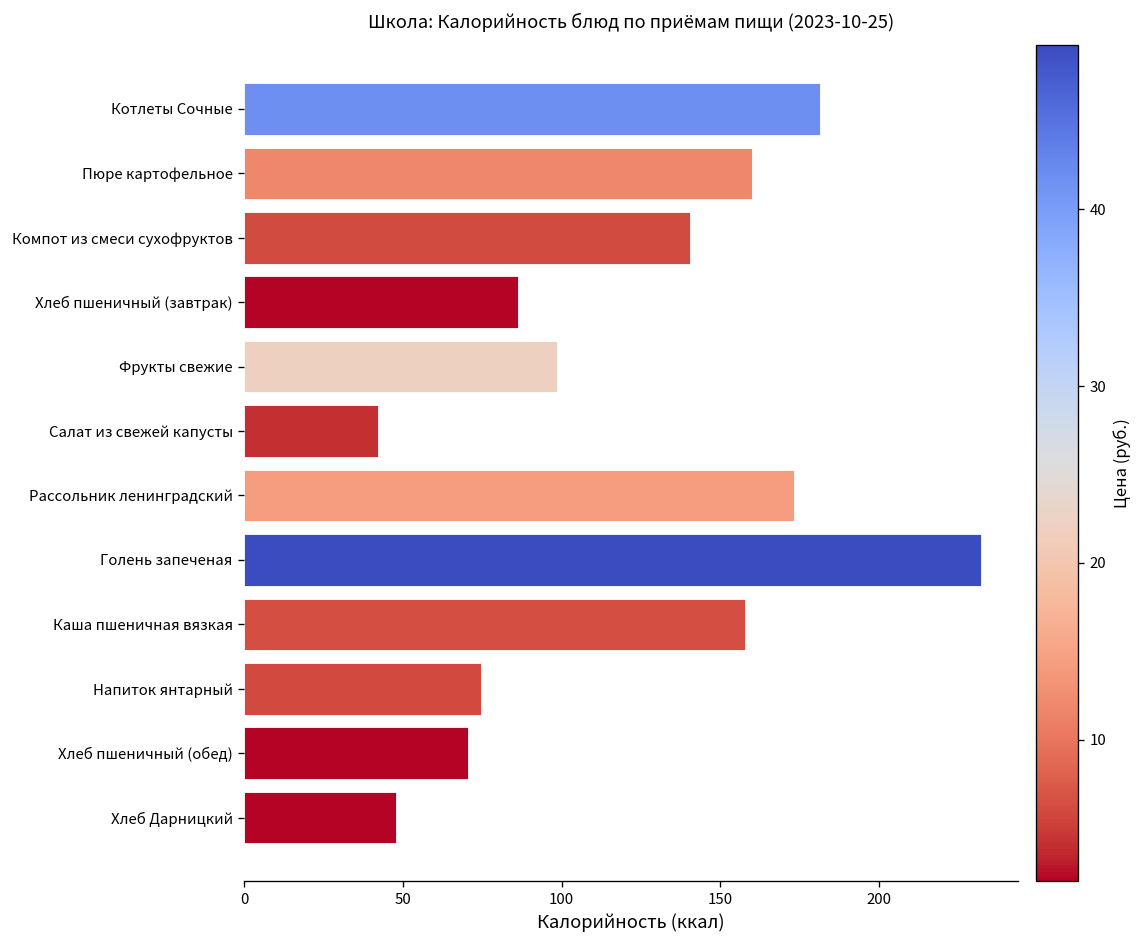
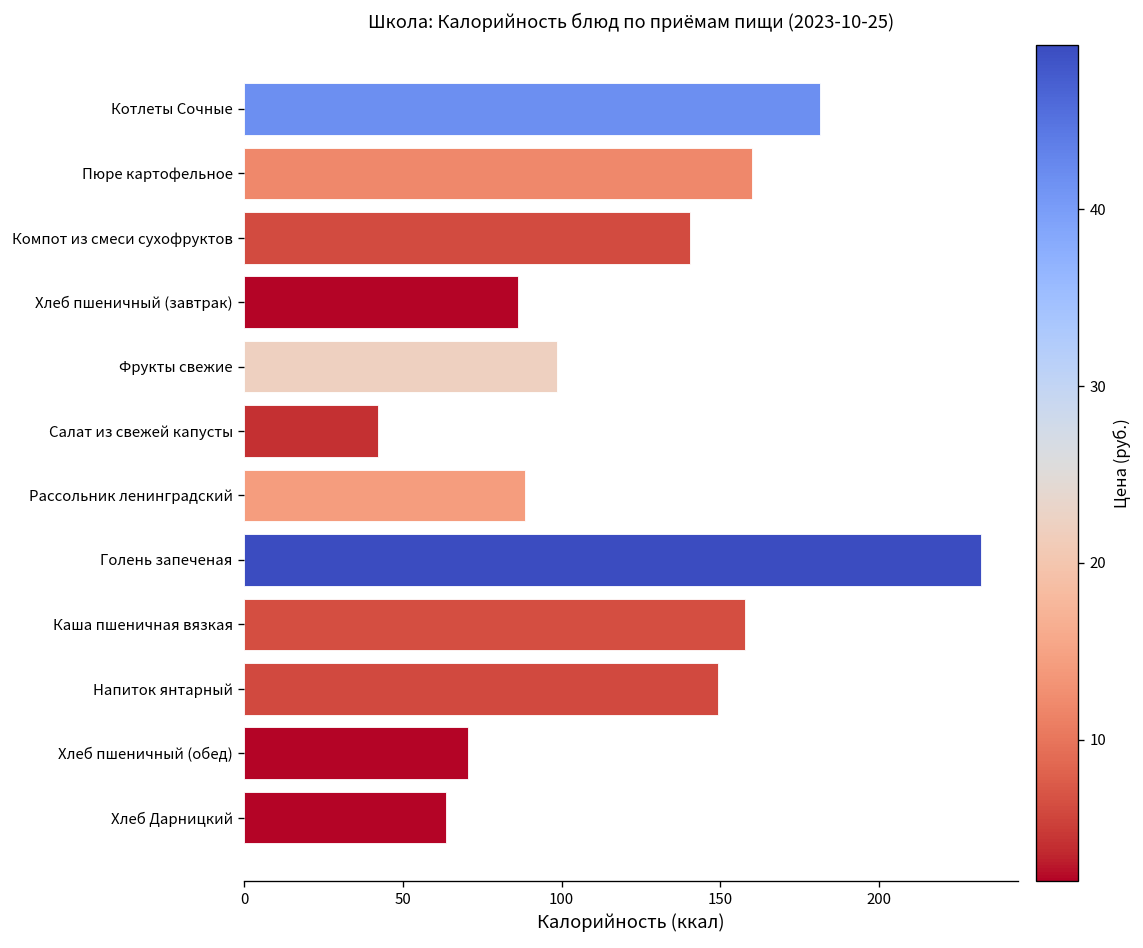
Рассольник ленинградский: 173 -> 89
Напиток янтарный: 74 -> 149
Хлеб Дарницкий: 48 -> 64
